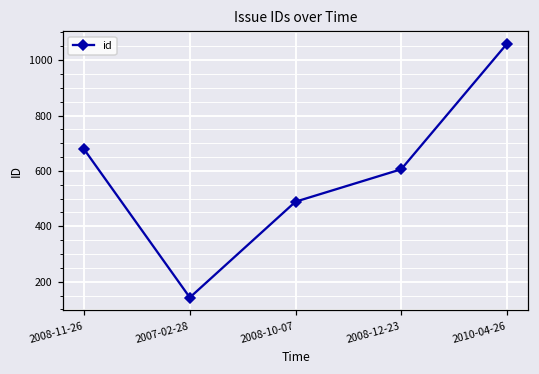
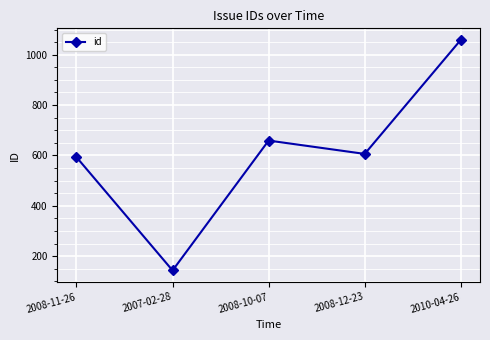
2008-11-26: 680 -> 590
2008-10-07: 490 -> 660
